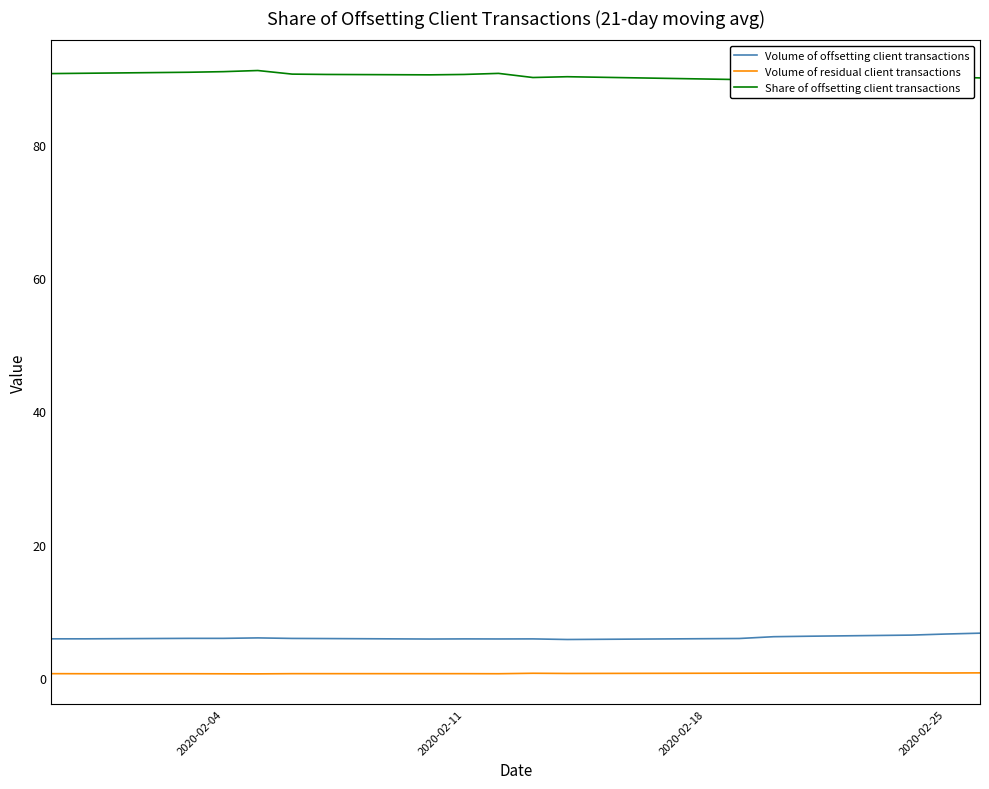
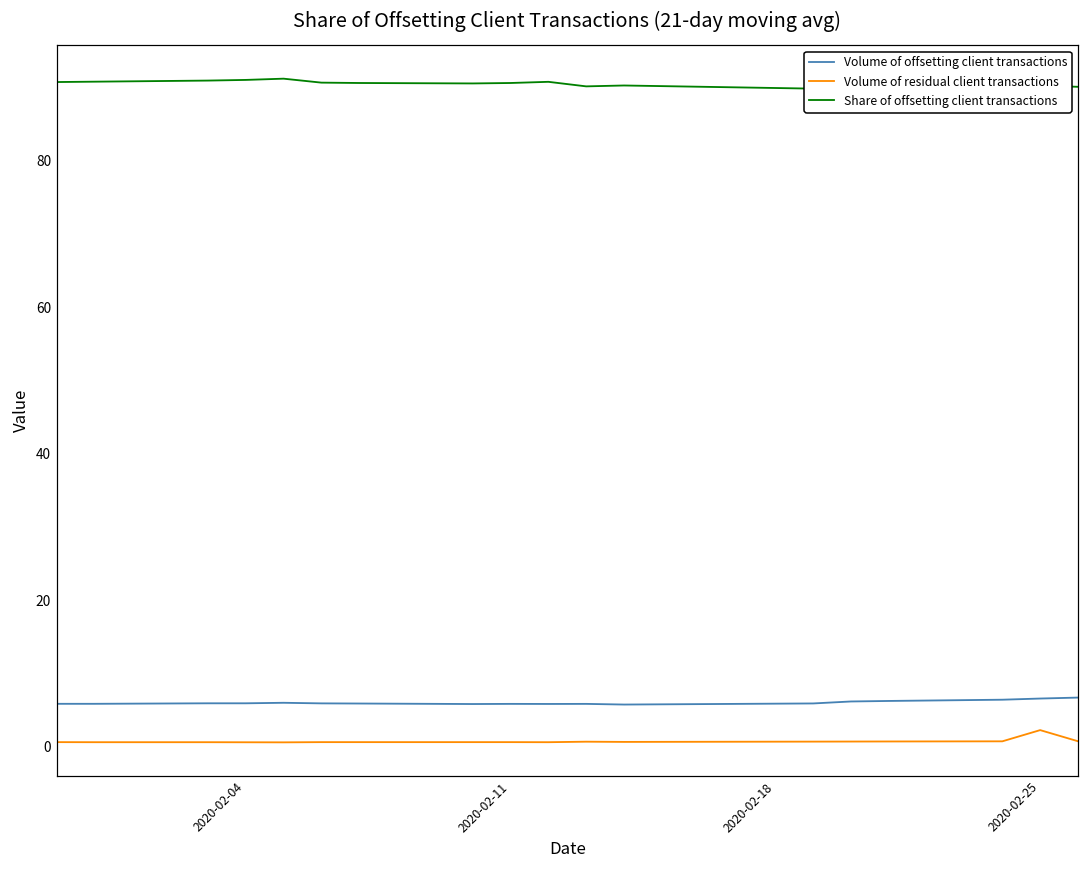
Volume of residual client transactions, 2020-02-25: 1 -> 2
